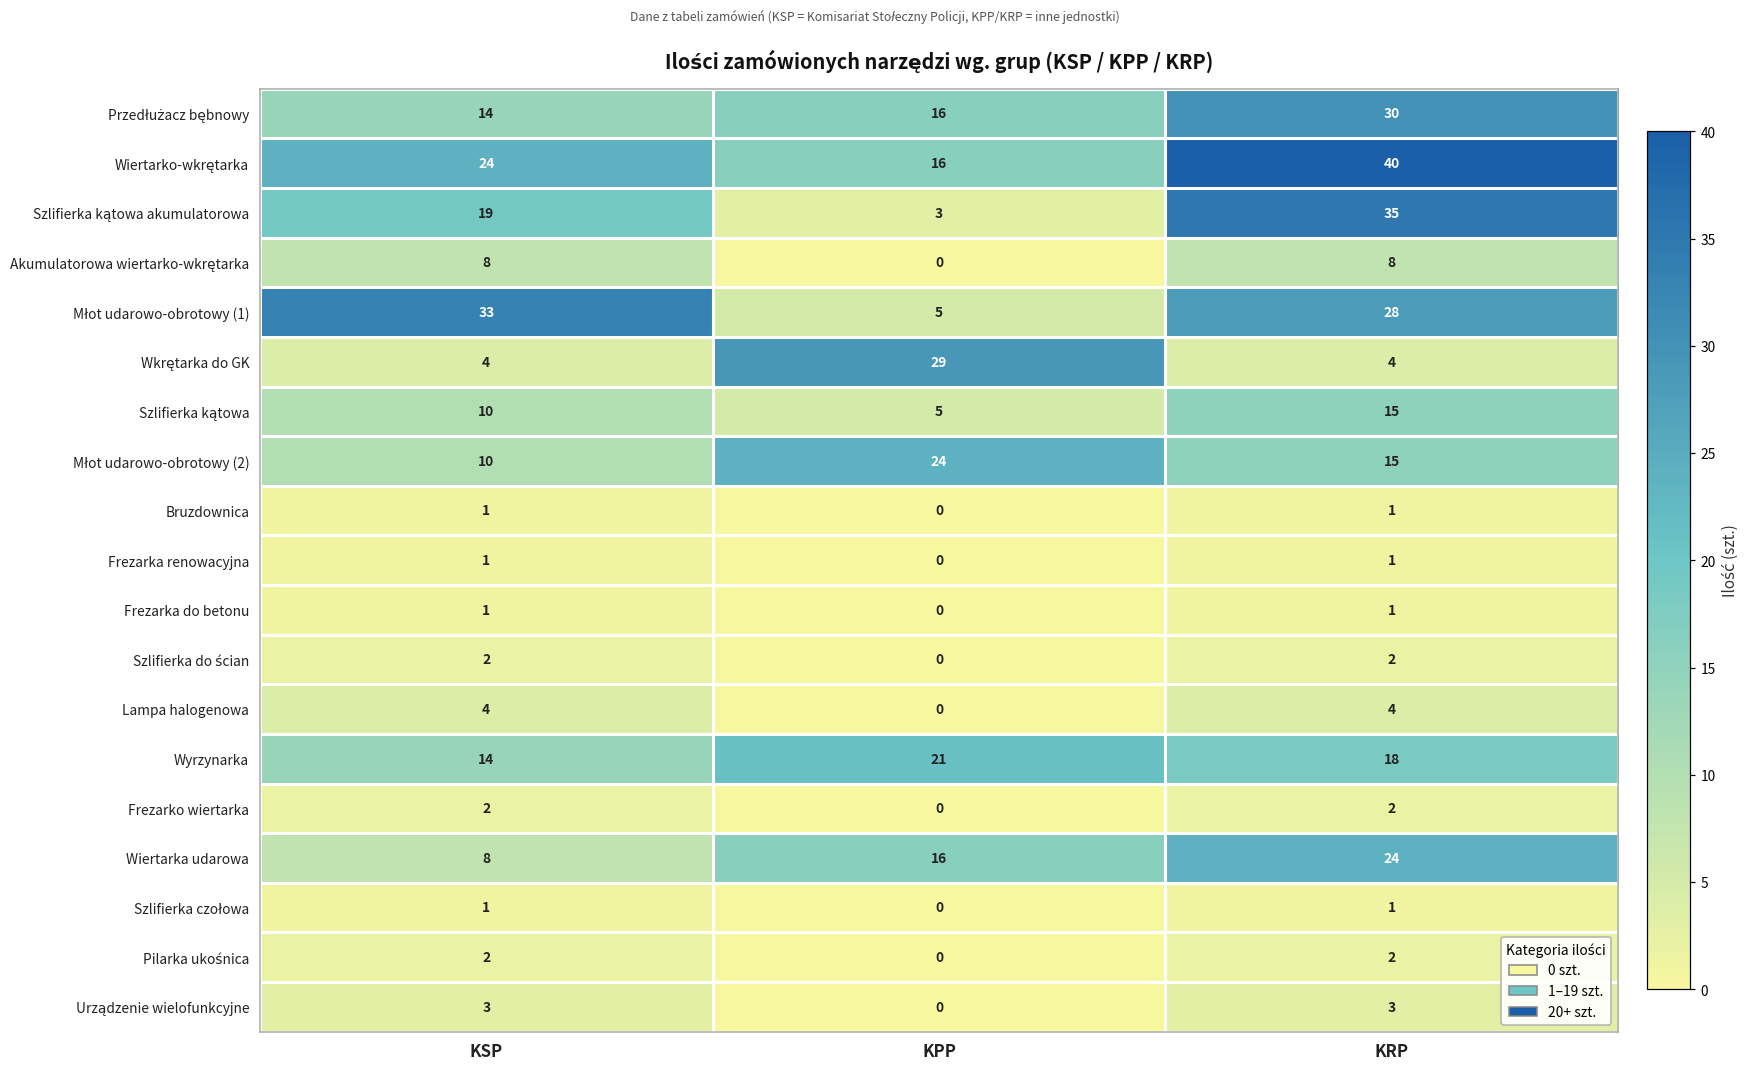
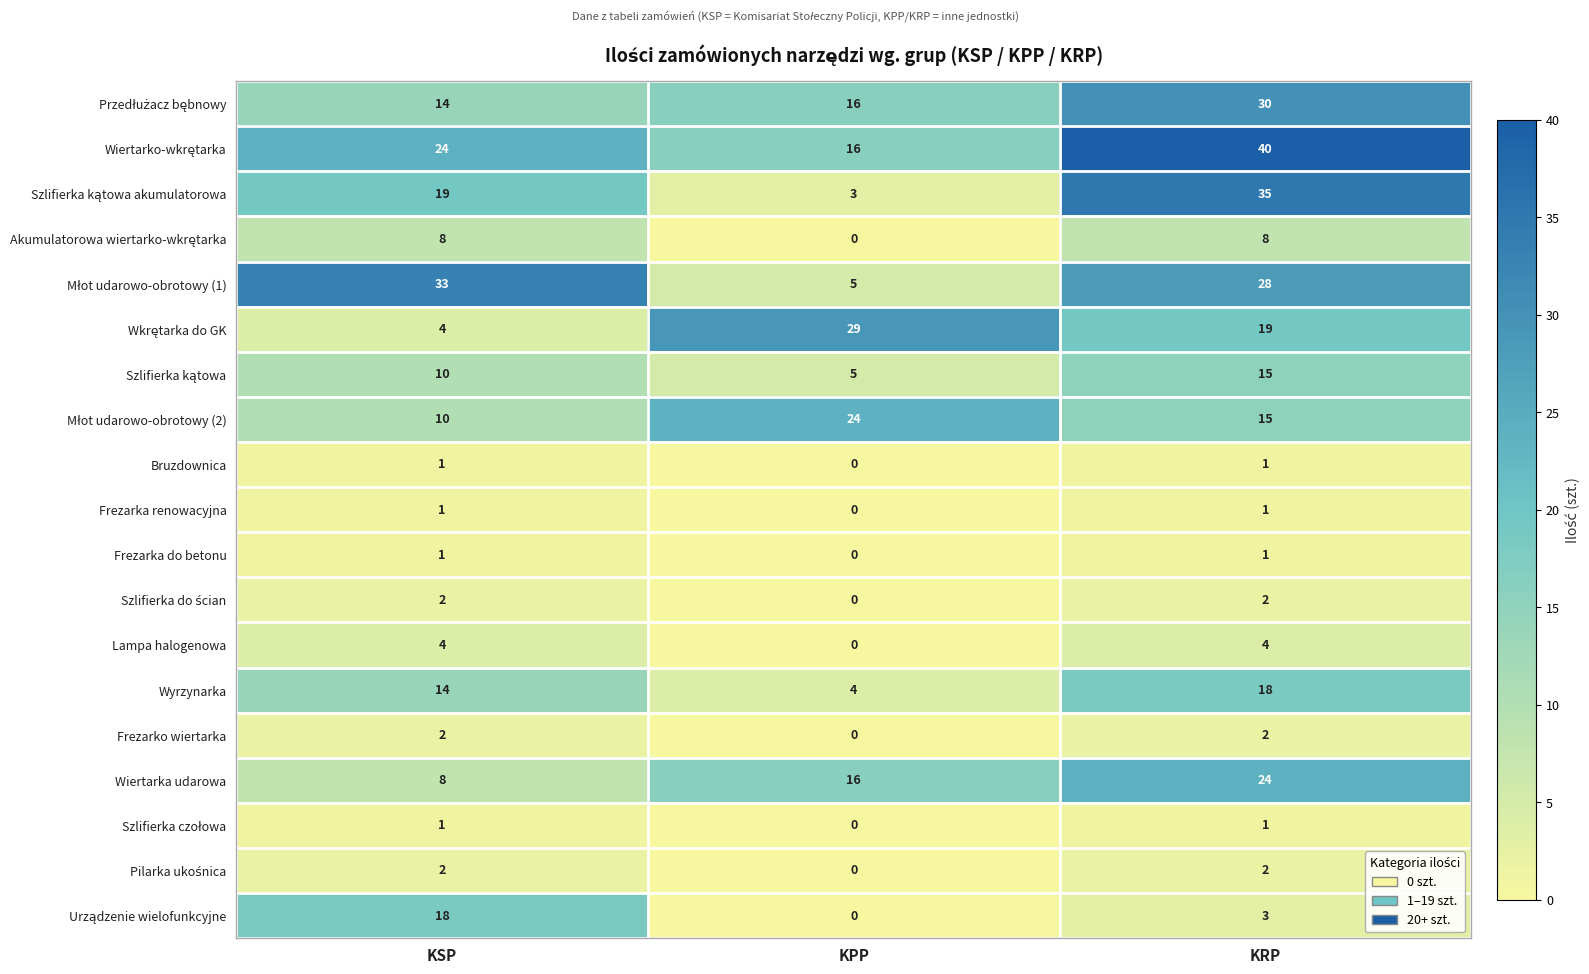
Wkrętarka do GK, KRP: 4 -> 19
Wyrzynarka, KPP: 21 -> 4
Urządzenie wielofunkcyjne, KSP: 3 -> 18
